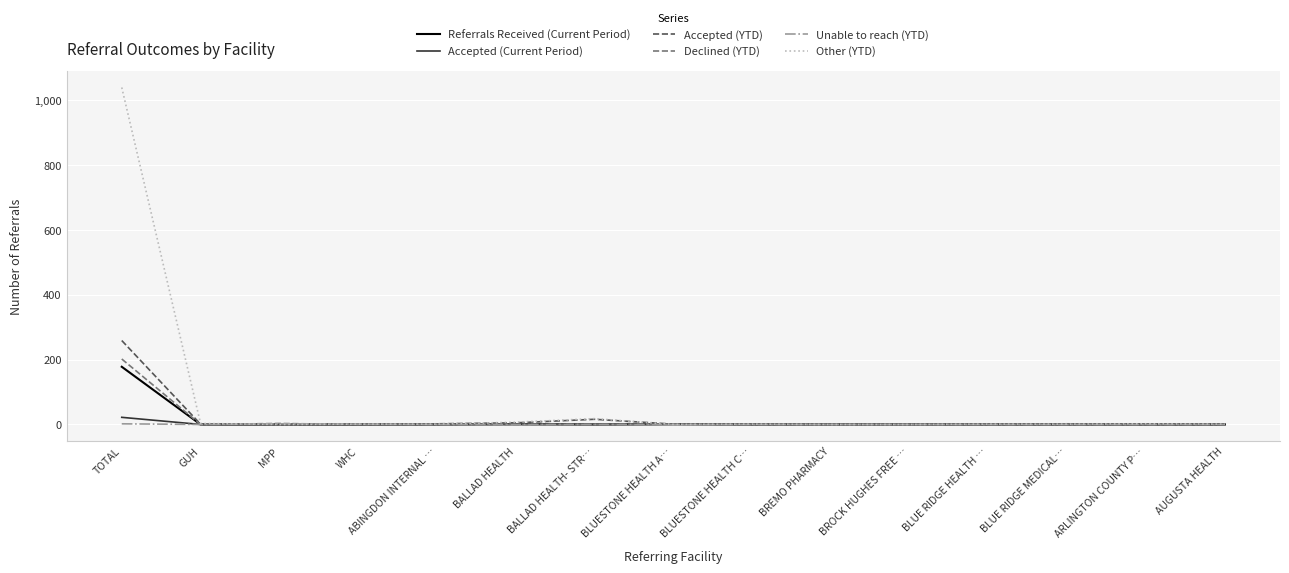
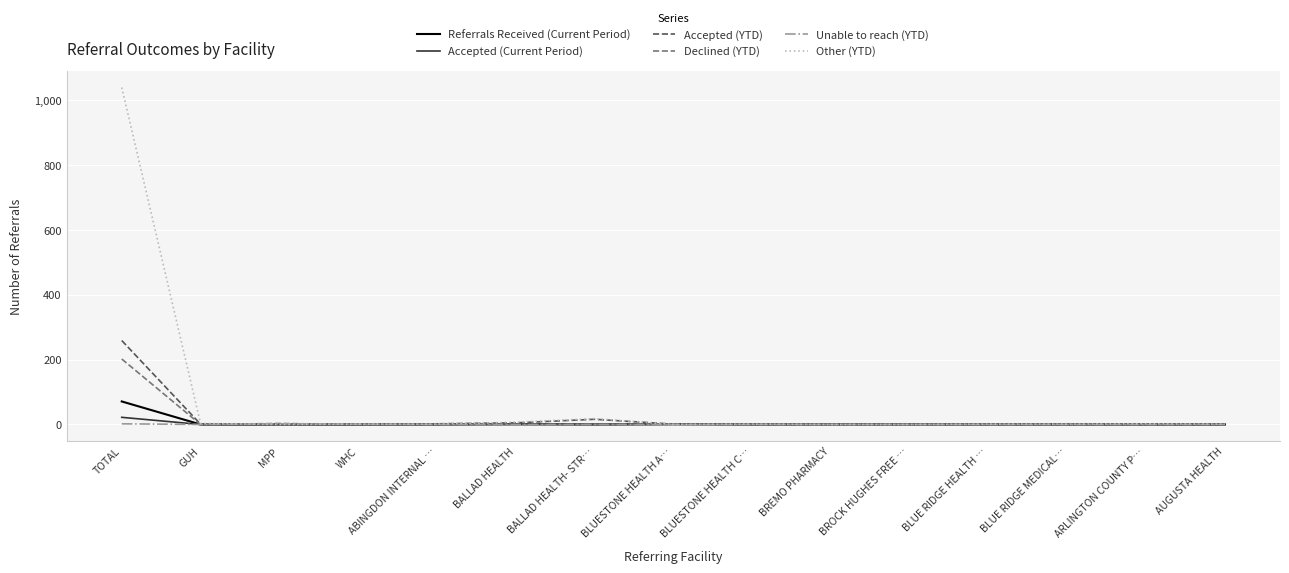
Referrals Received (Current Period), TOTAL: 180 -> 70
